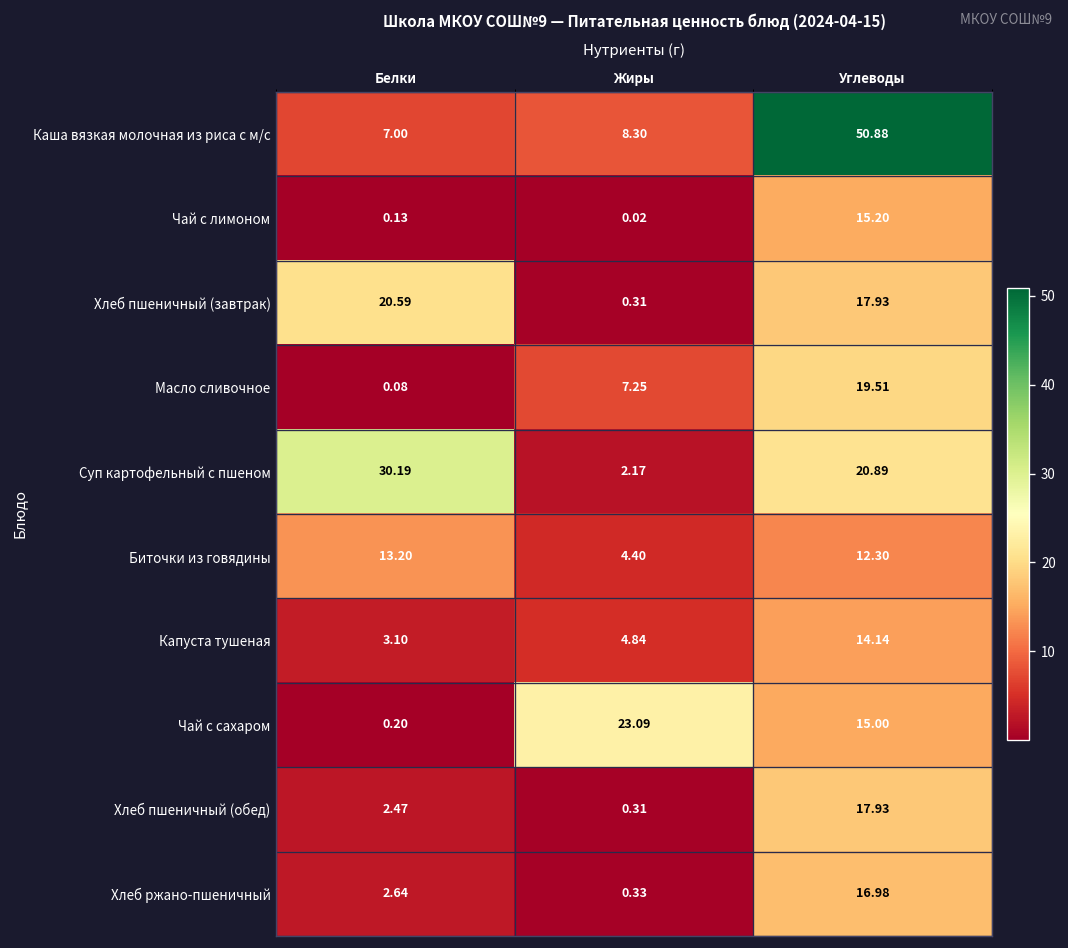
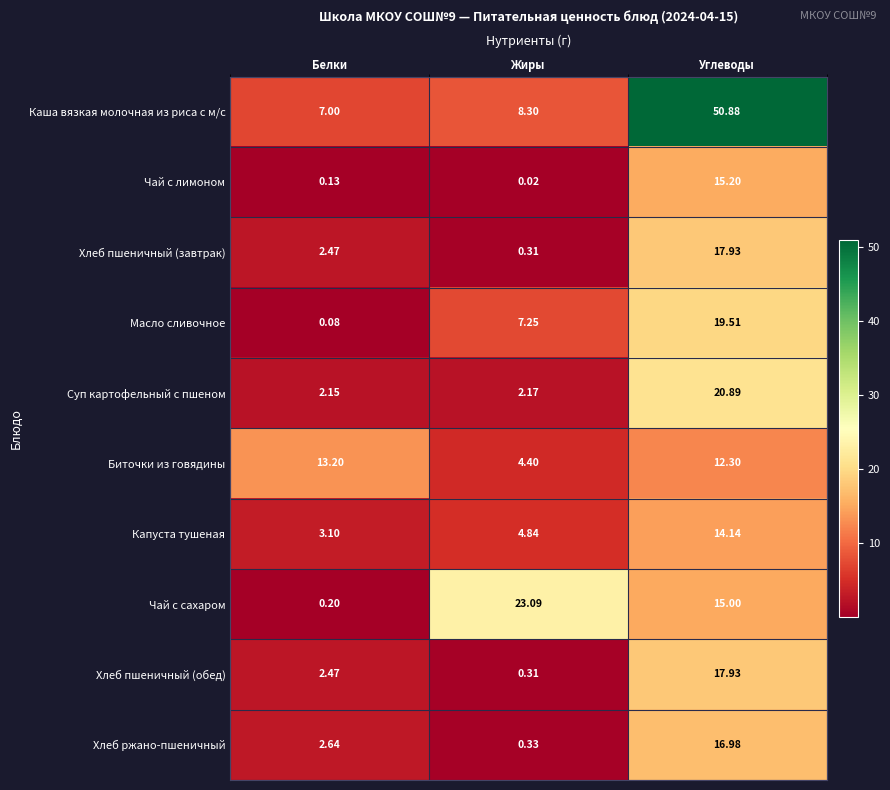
Хлеб пшеничный (завтрак), Белки: 20.59 -> 2.47
Суп картофельный с пшеном, Белки: 30.19 -> 2.15
